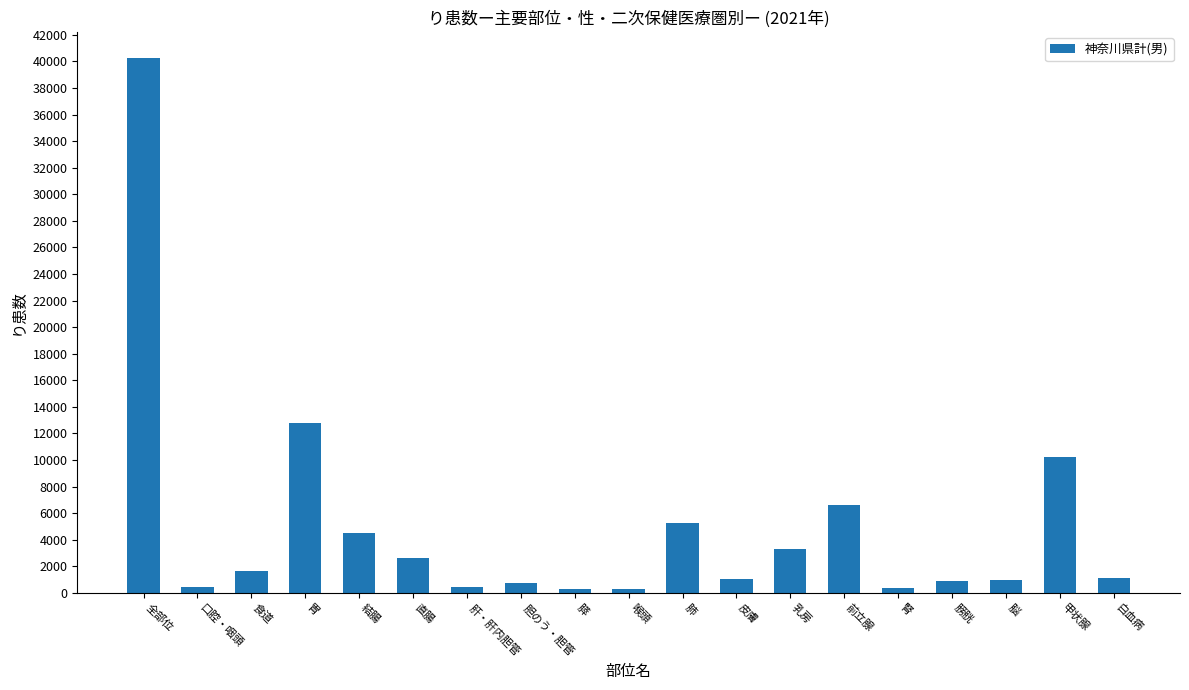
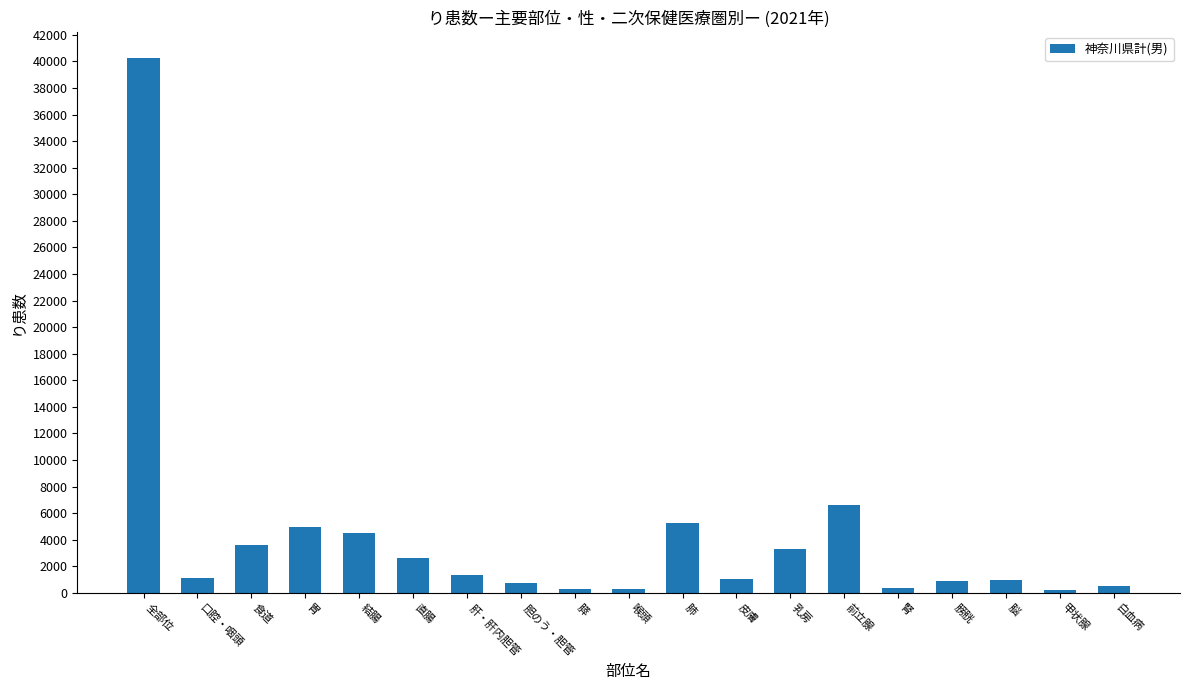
口腔・咽頭: 400 -> 1100
食道: 1600 -> 3600
胃: 12800 -> 5000
肝・肝内胆管: 400 -> 1400
甲状腺: 10200 -> 200
白血病: 1100 -> 500
